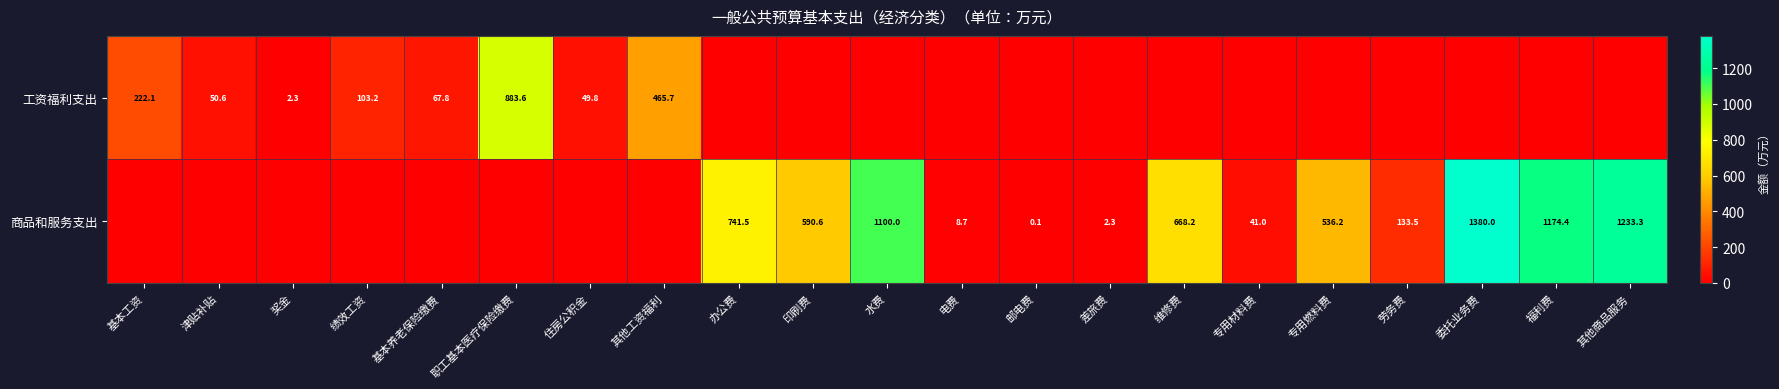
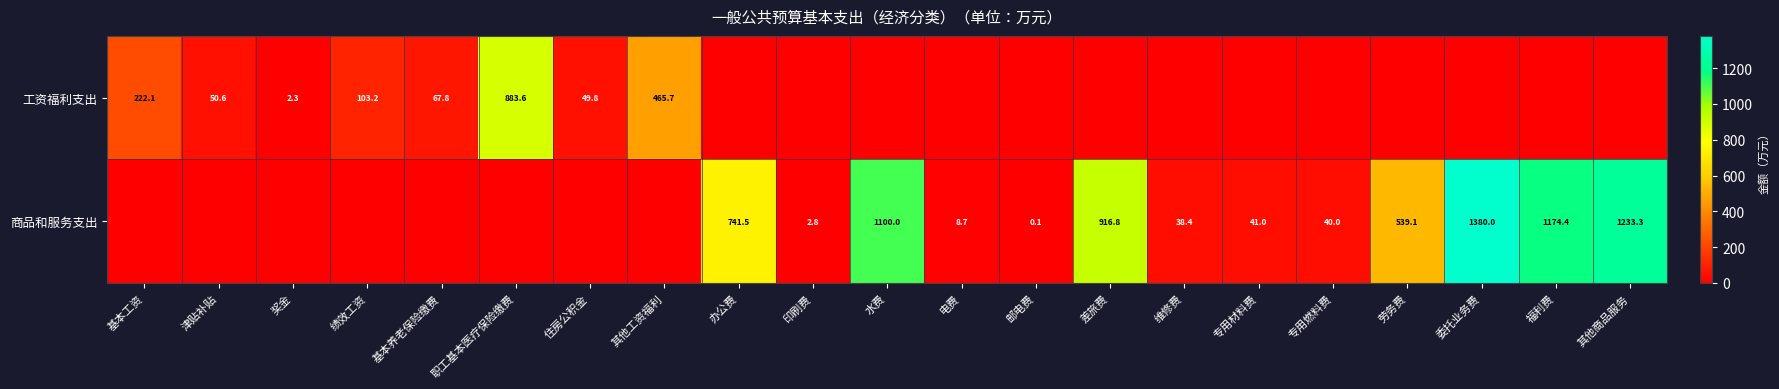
商品和服务支出, 印刷费: 590.6 -> 2.8
商品和服务支出, 差旅费: 2.3 -> 916.8
商品和服务支出, 维修费: 668.2 -> 38.4
商品和服务支出, 专用燃料费: 536.2 -> 40.0
商品和服务支出, 劳务费: 133.5 -> 539.1
